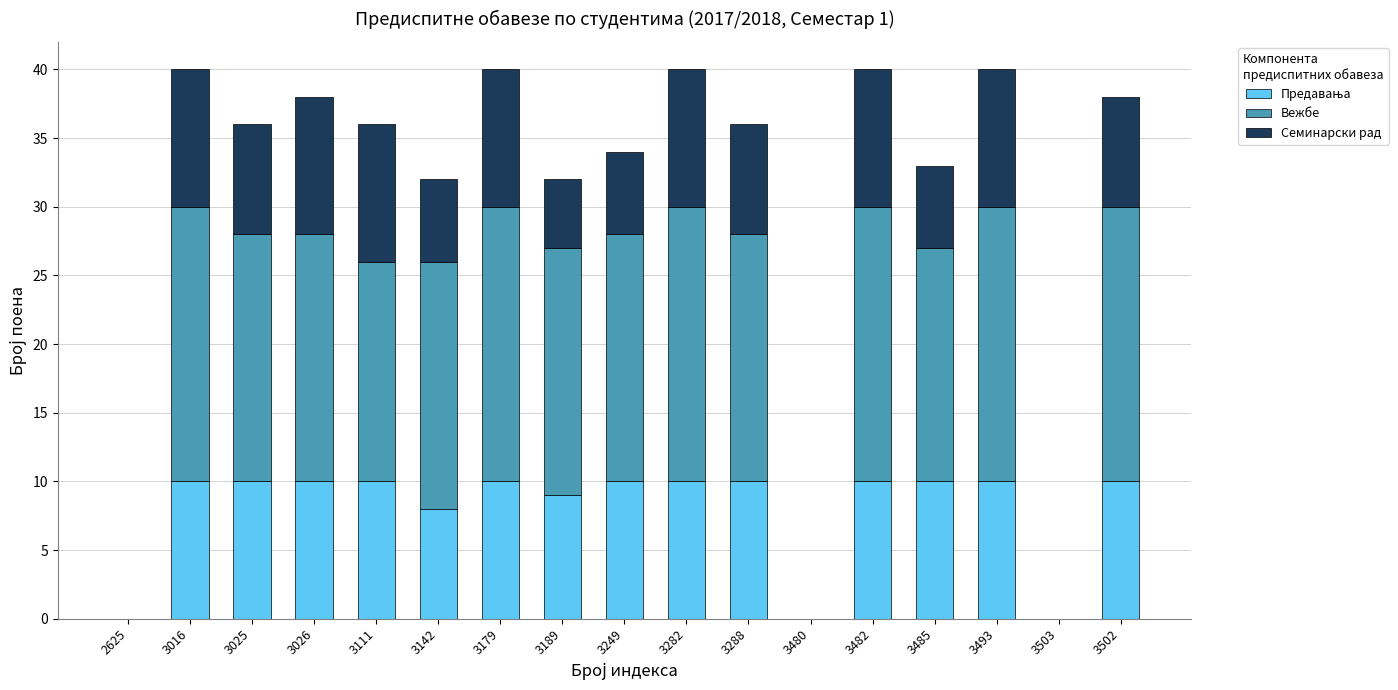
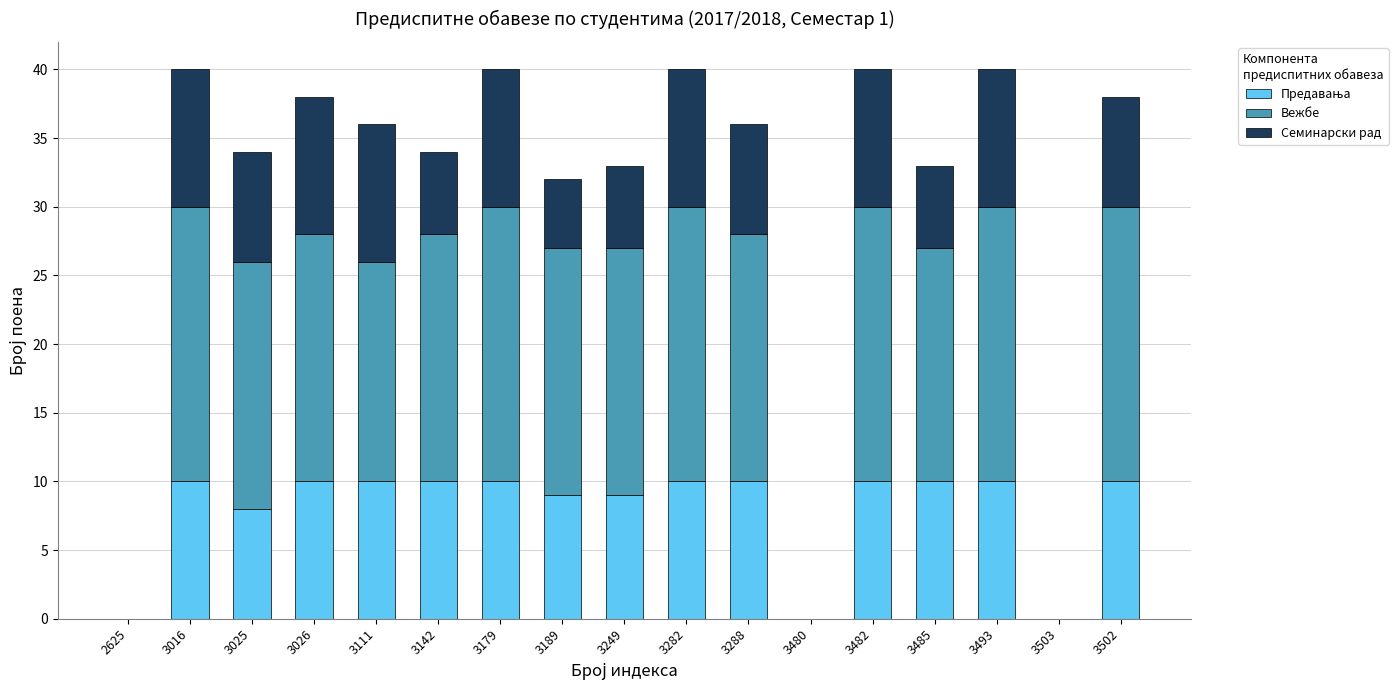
Предавања, 3025: 10 -> 8
Предавања, 3142: 8 -> 10
Предавања, 3249: 10 -> 9
